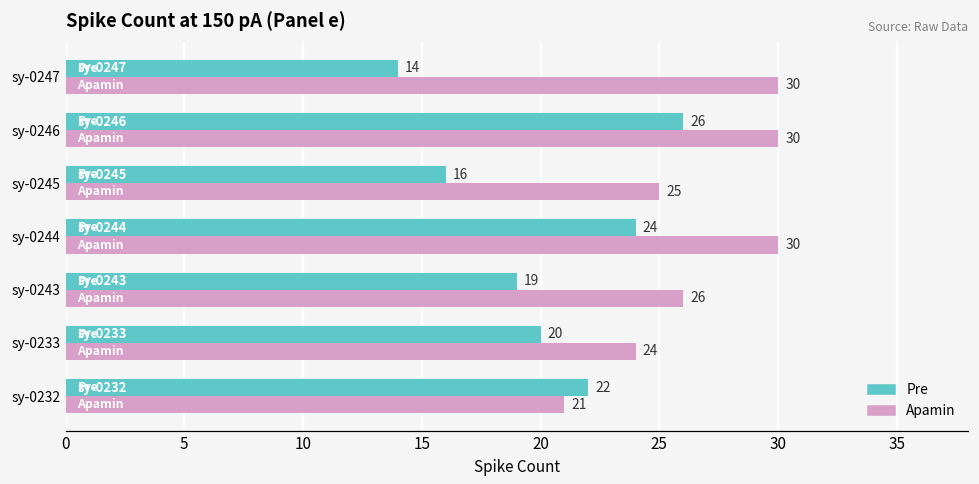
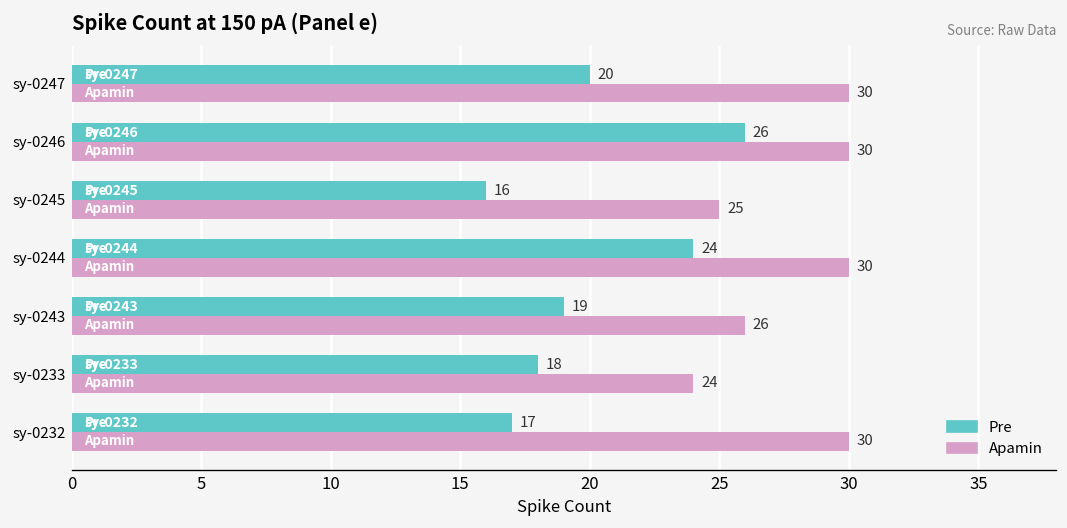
Pre, sy-0247: 14 -> 20
Pre, sy-0233: 20 -> 18
Pre, sy-0232: 22 -> 17
Apamin, sy-0232: 21 -> 30
